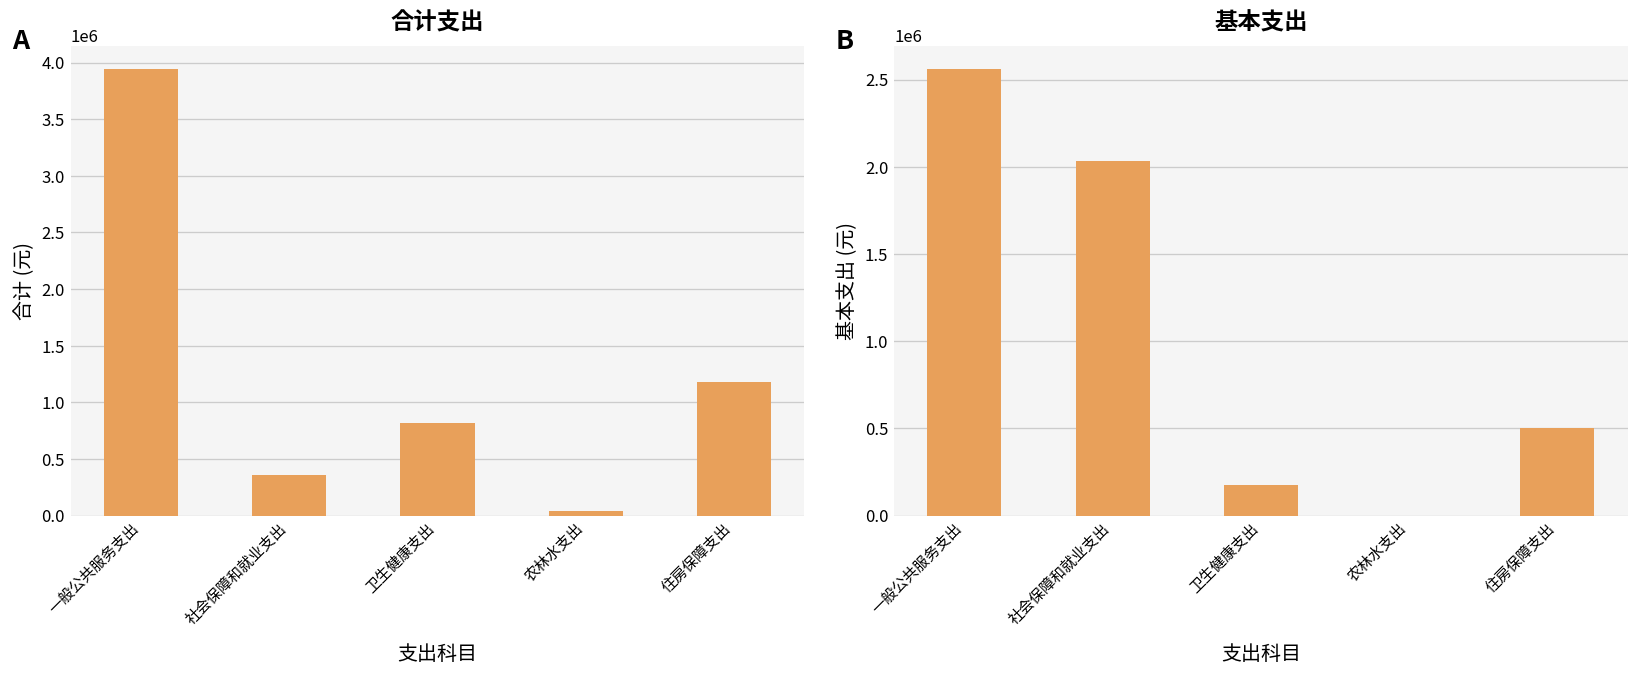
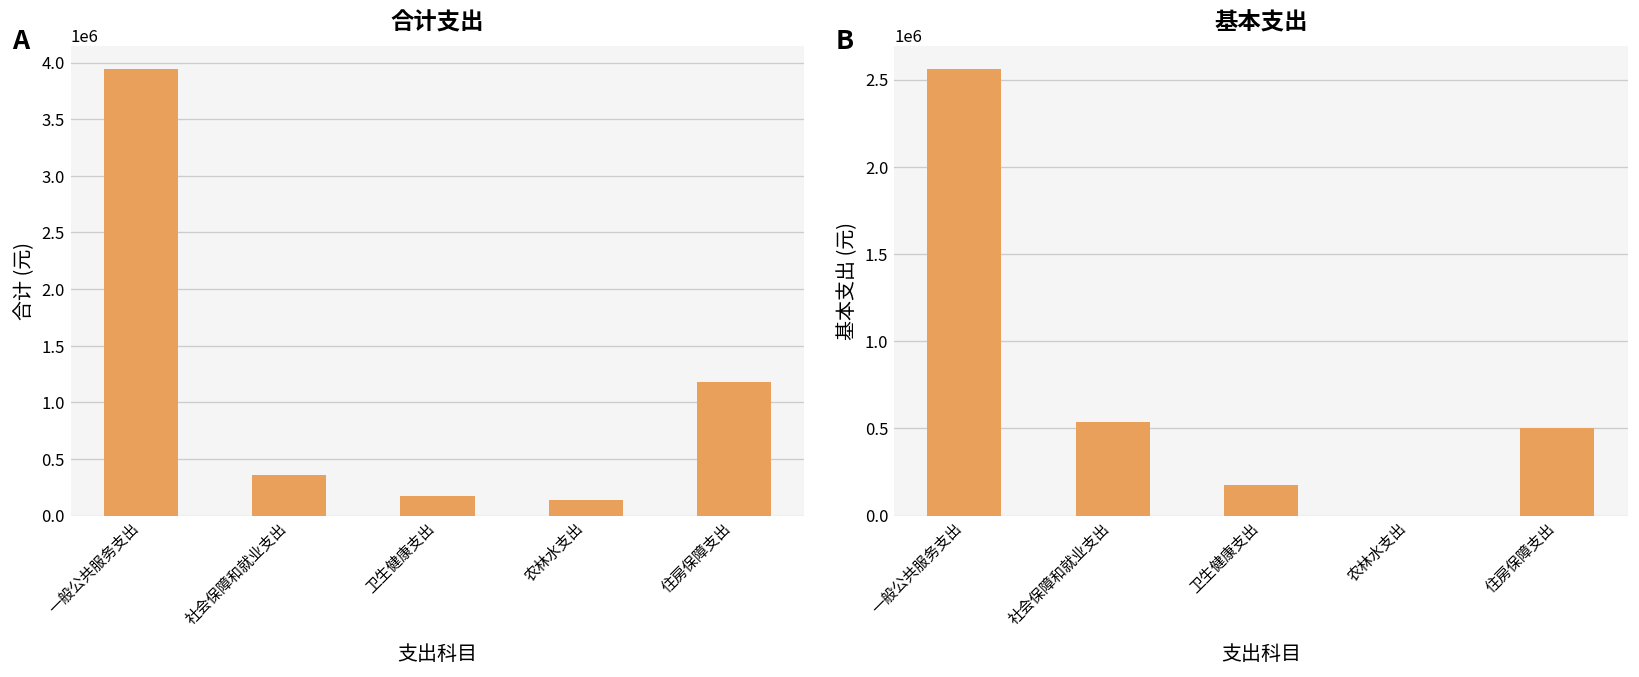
合计支出, 卫生健康支出: 800000 -> 200000
合计支出, 农林水支出: 0 -> 100000
基本支出, 社会保障和就业支出: 2030000 -> 530000
